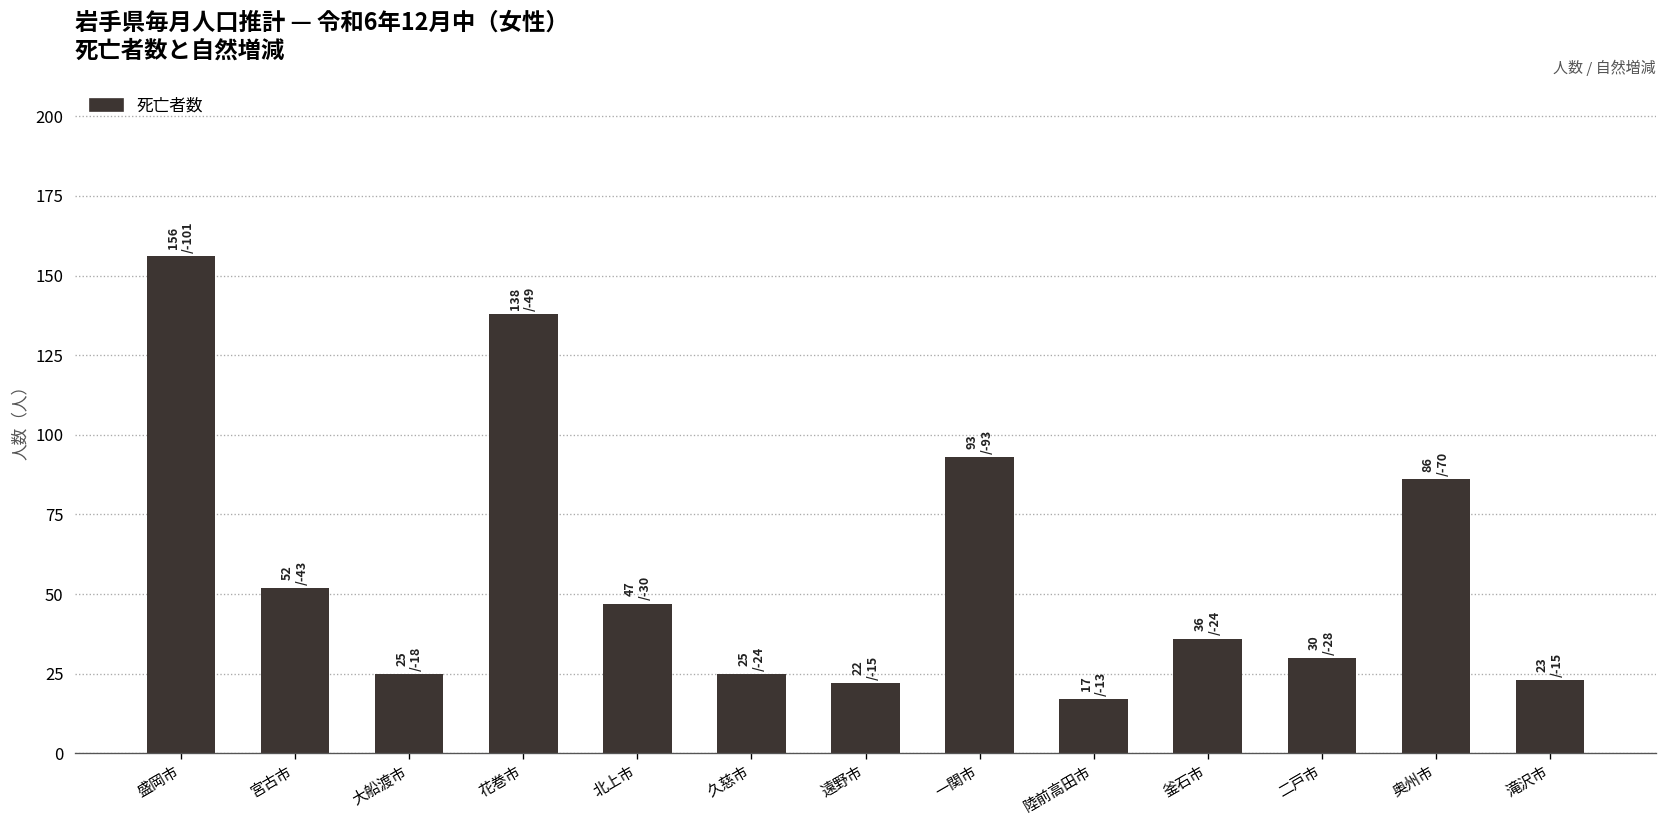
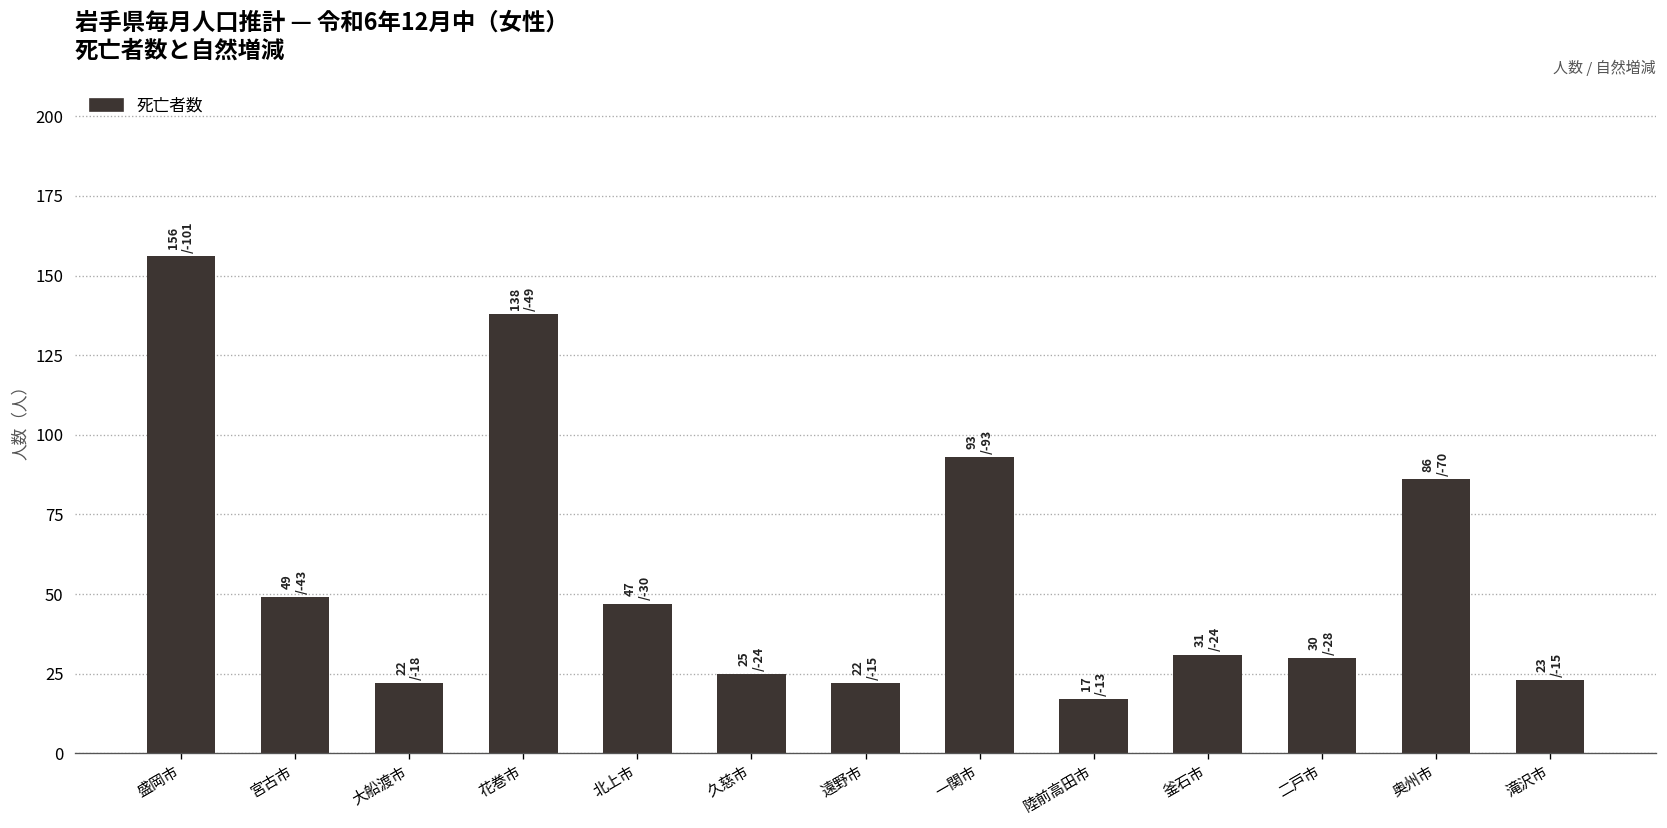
死亡者数, 宮古市: 52 -> 49
死亡者数, 大船渡市: 25 -> 22
死亡者数, 釜石市: 36 -> 31
